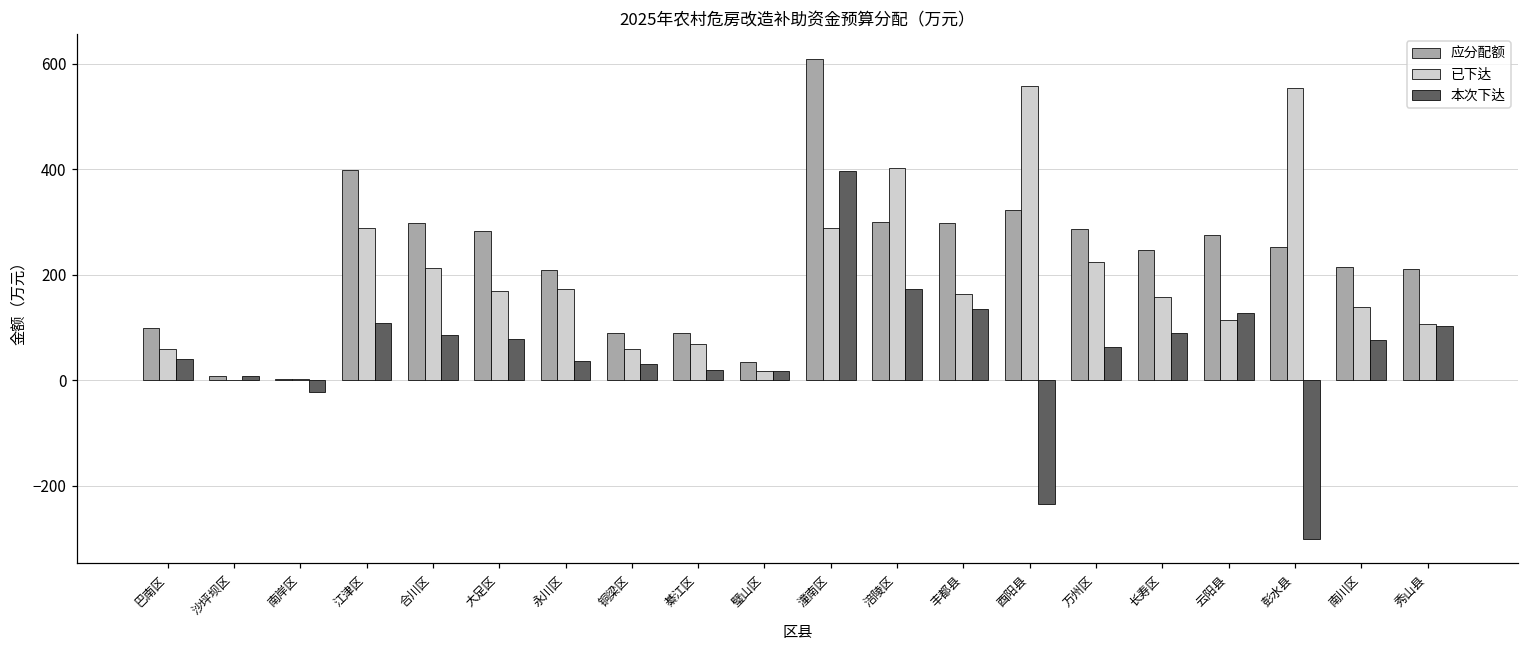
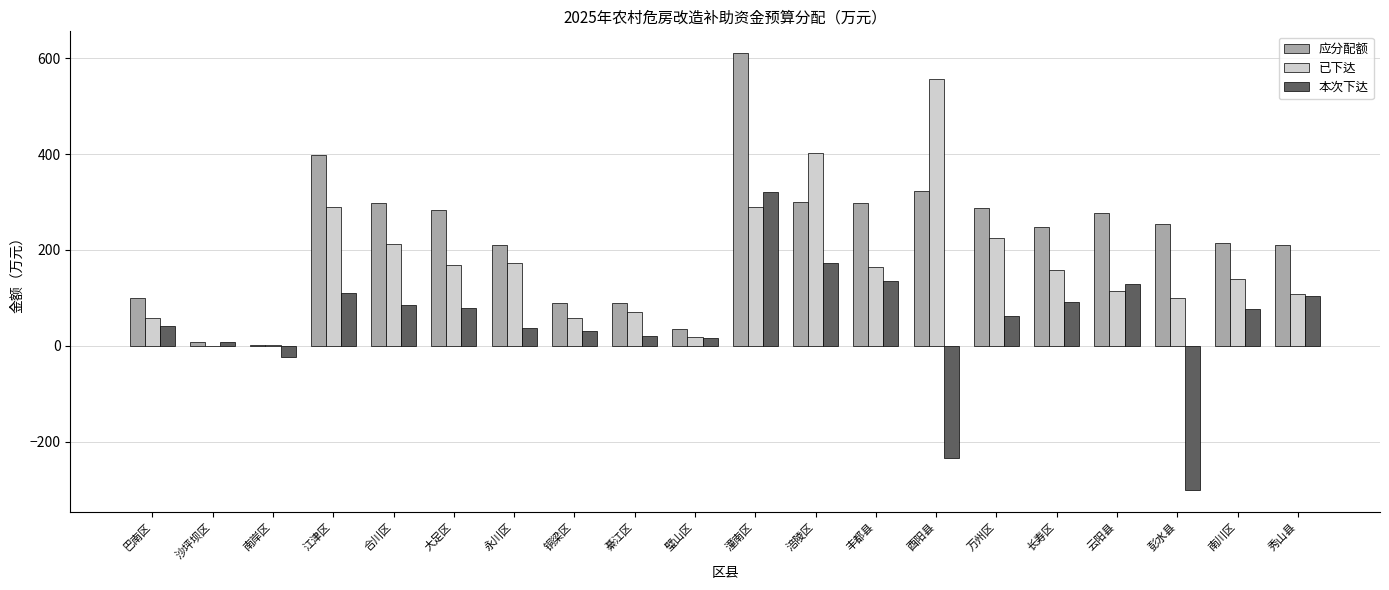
本次下达, 潼南区: 400 -> 320
已下达, 彭水县: 550 -> 100
